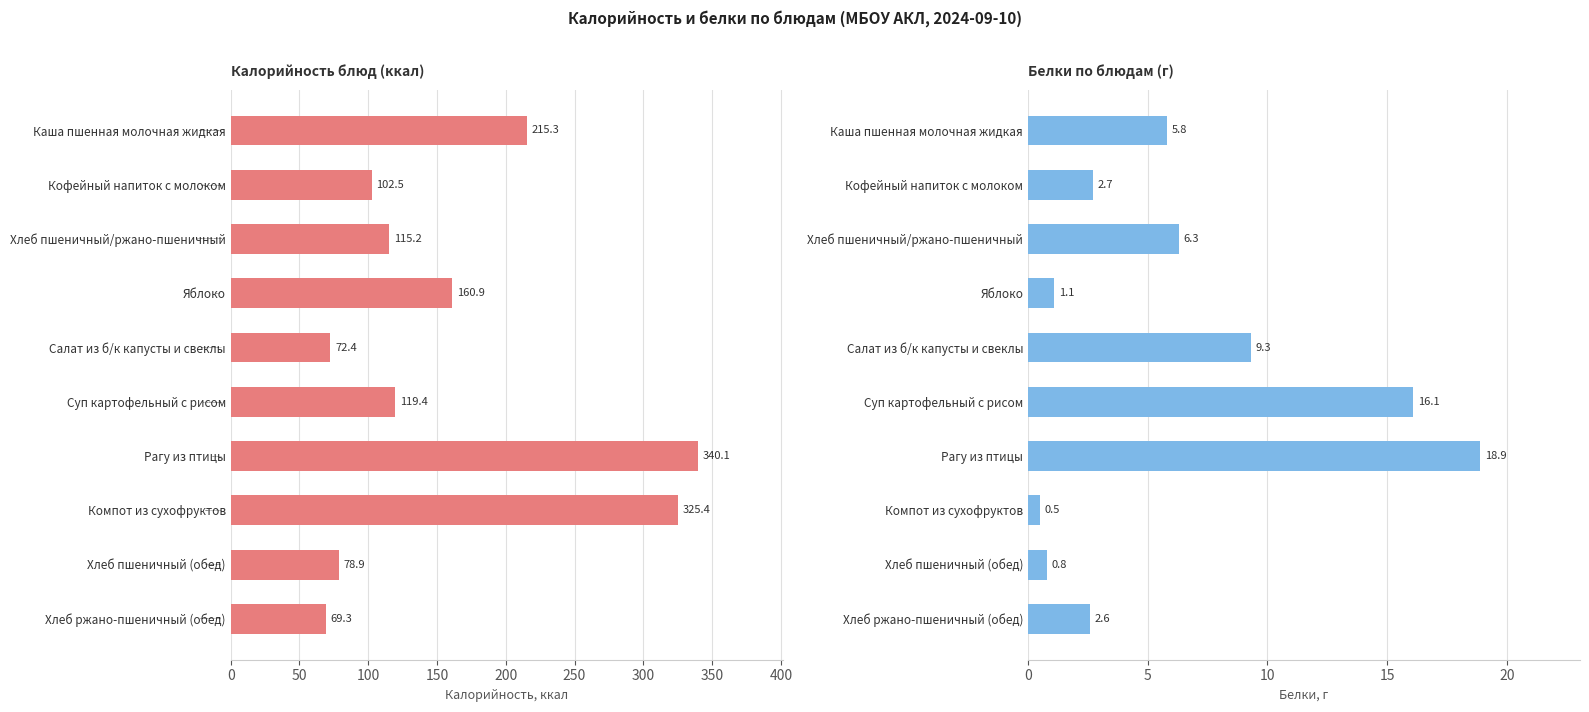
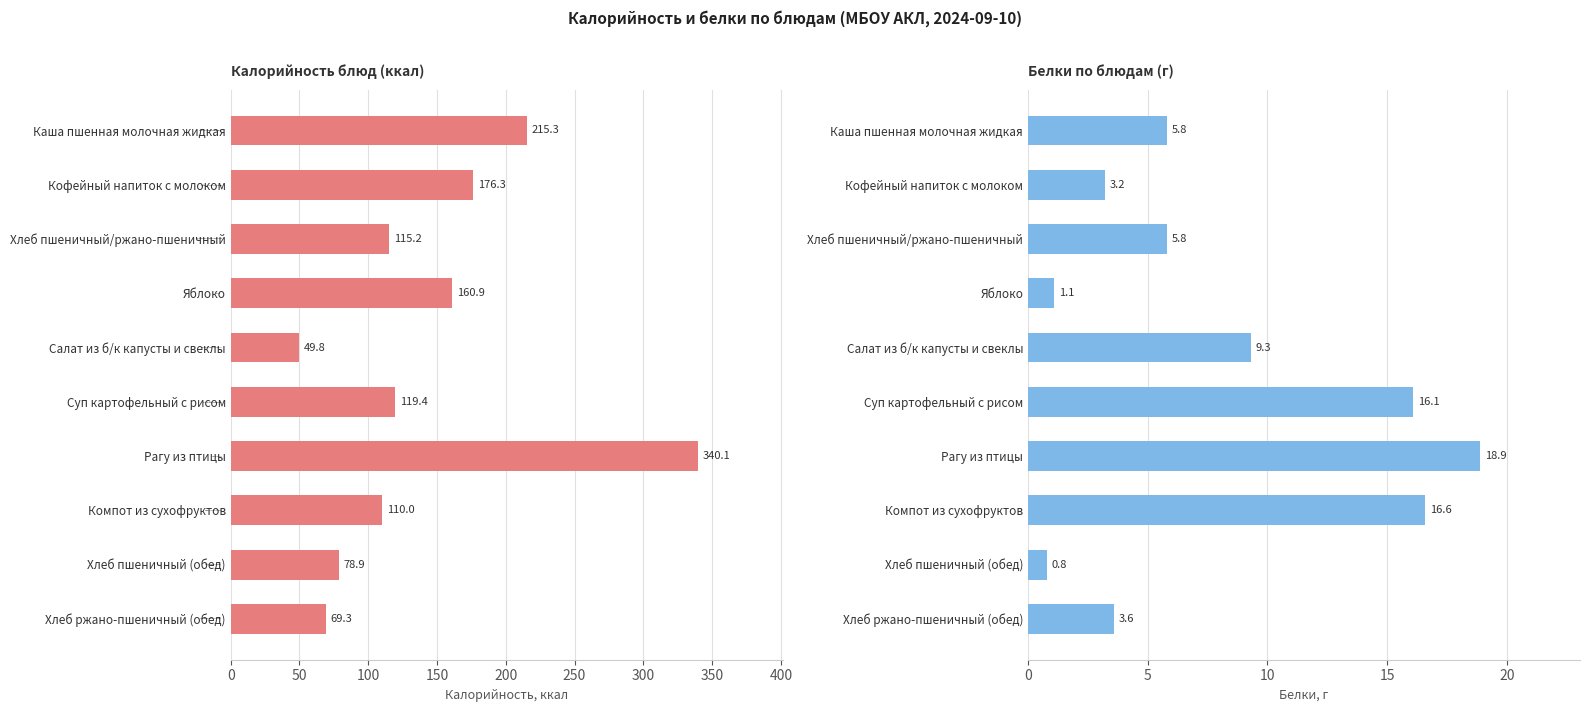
Калорийность блюд (ккал), Кофейный напиток с молоком: 102.5 -> 176.3
Калорийность блюд (ккал), Салат из б/к капусты и свеклы: 72.4 -> 49.8
Калорийность блюд (ккал), Компот из сухофруктов: 325.4 -> 110.0
Белки по блюдам (г), Кофейный напиток с молоком: 2.7 -> 3.2
Белки по блюдам (г), Хлеб пшеничный/ржано-пшеничный: 6.3 -> 5.8
Белки по блюдам (г), Компот из сухофруктов: 0.5 -> 16.6
Белки по блюдам (г), Хлеб ржано-пшеничный (обед): 2.6 -> 3.6
